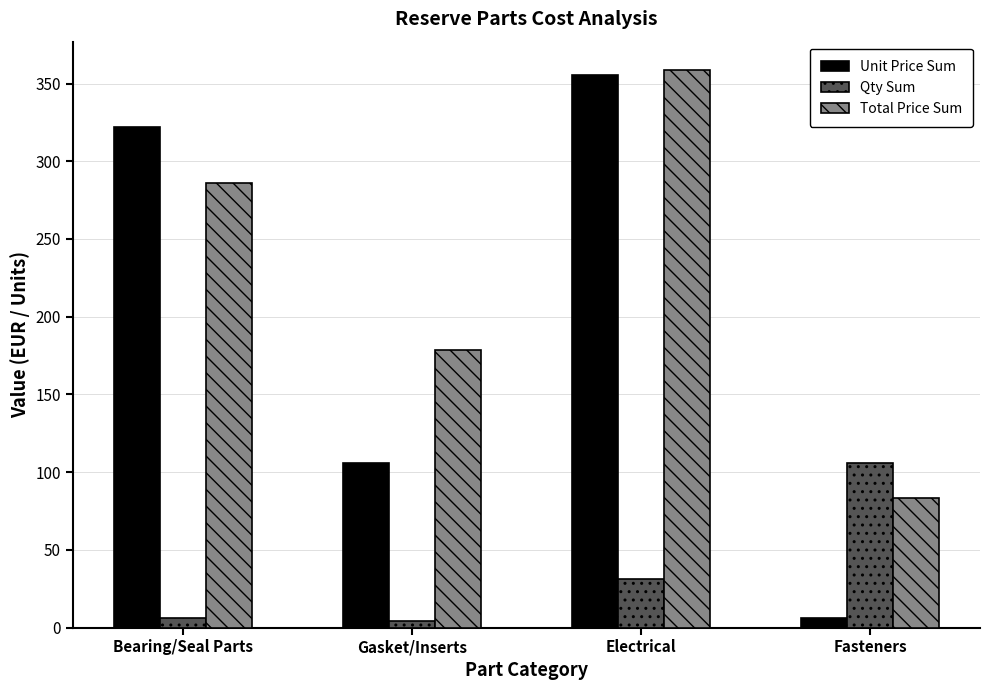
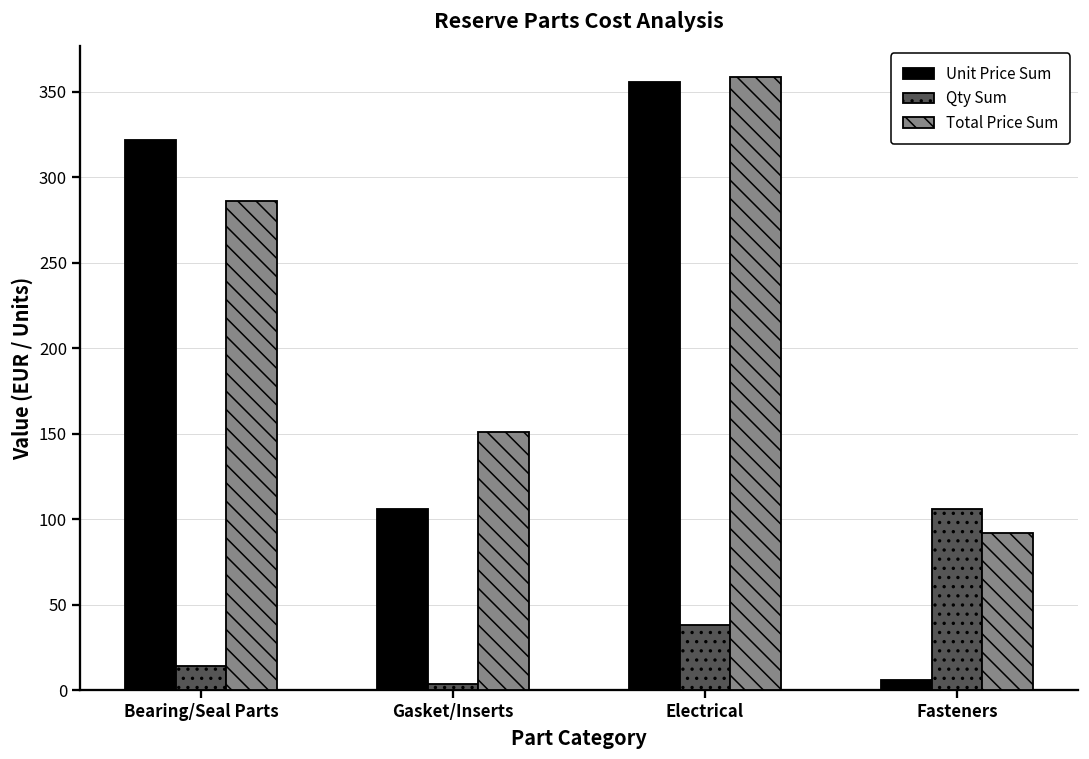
Qty Sum, Bearing/Seal Parts: 6 -> 14
Total Price Sum, Gasket/Inserts: 178 -> 151
Qty Sum, Electrical: 31 -> 38
Total Price Sum, Fasteners: 83 -> 92
